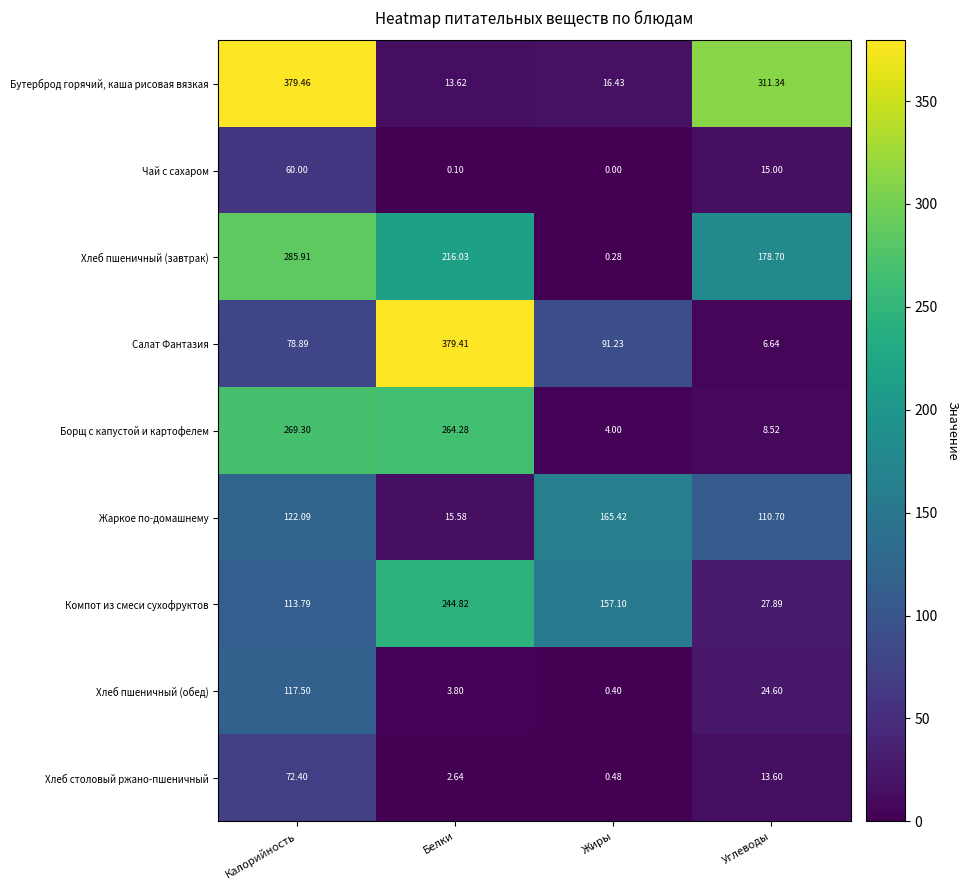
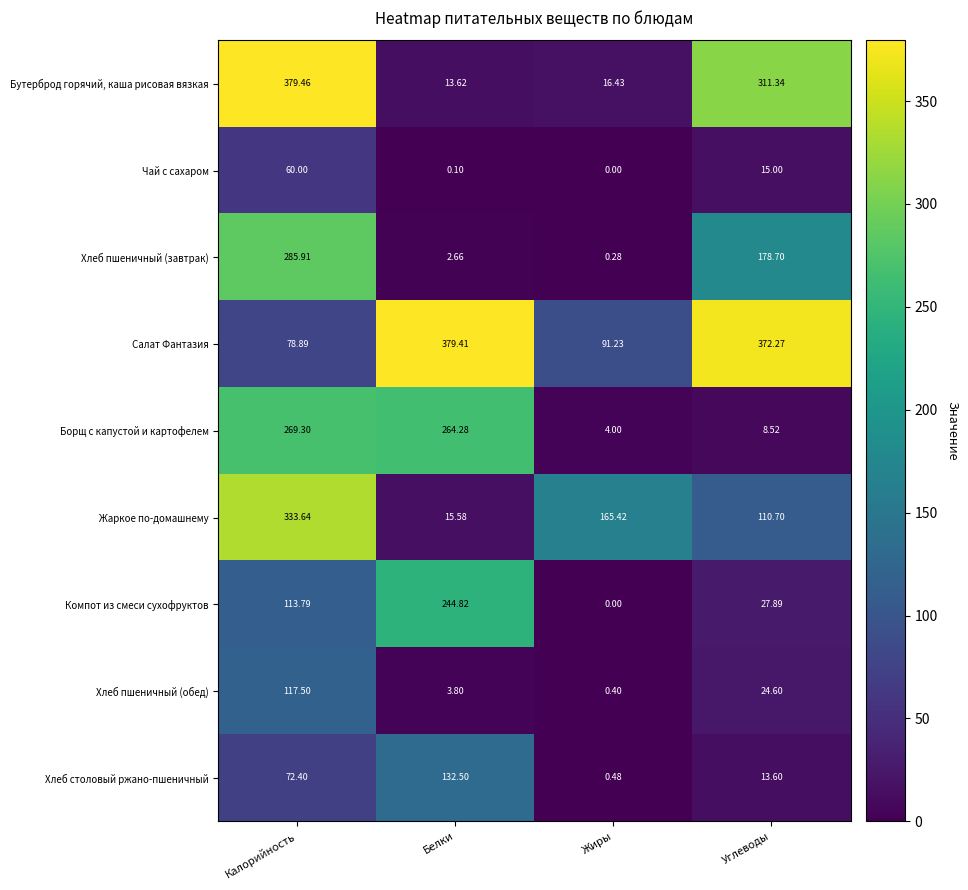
Хлеб пшеничный (завтрак), Белки: 216.03 -> 2.66
Салат Фантазия, Углеводы: 6.64 -> 372.27
Жаркое по-домашнему, Калорийность: 122.09 -> 333.64
Компот из смеси сухофруктов, Жиры: 157.10 -> 0.00
Хлеб столовый ржано-пшеничный, Белки: 2.64 -> 132.50
